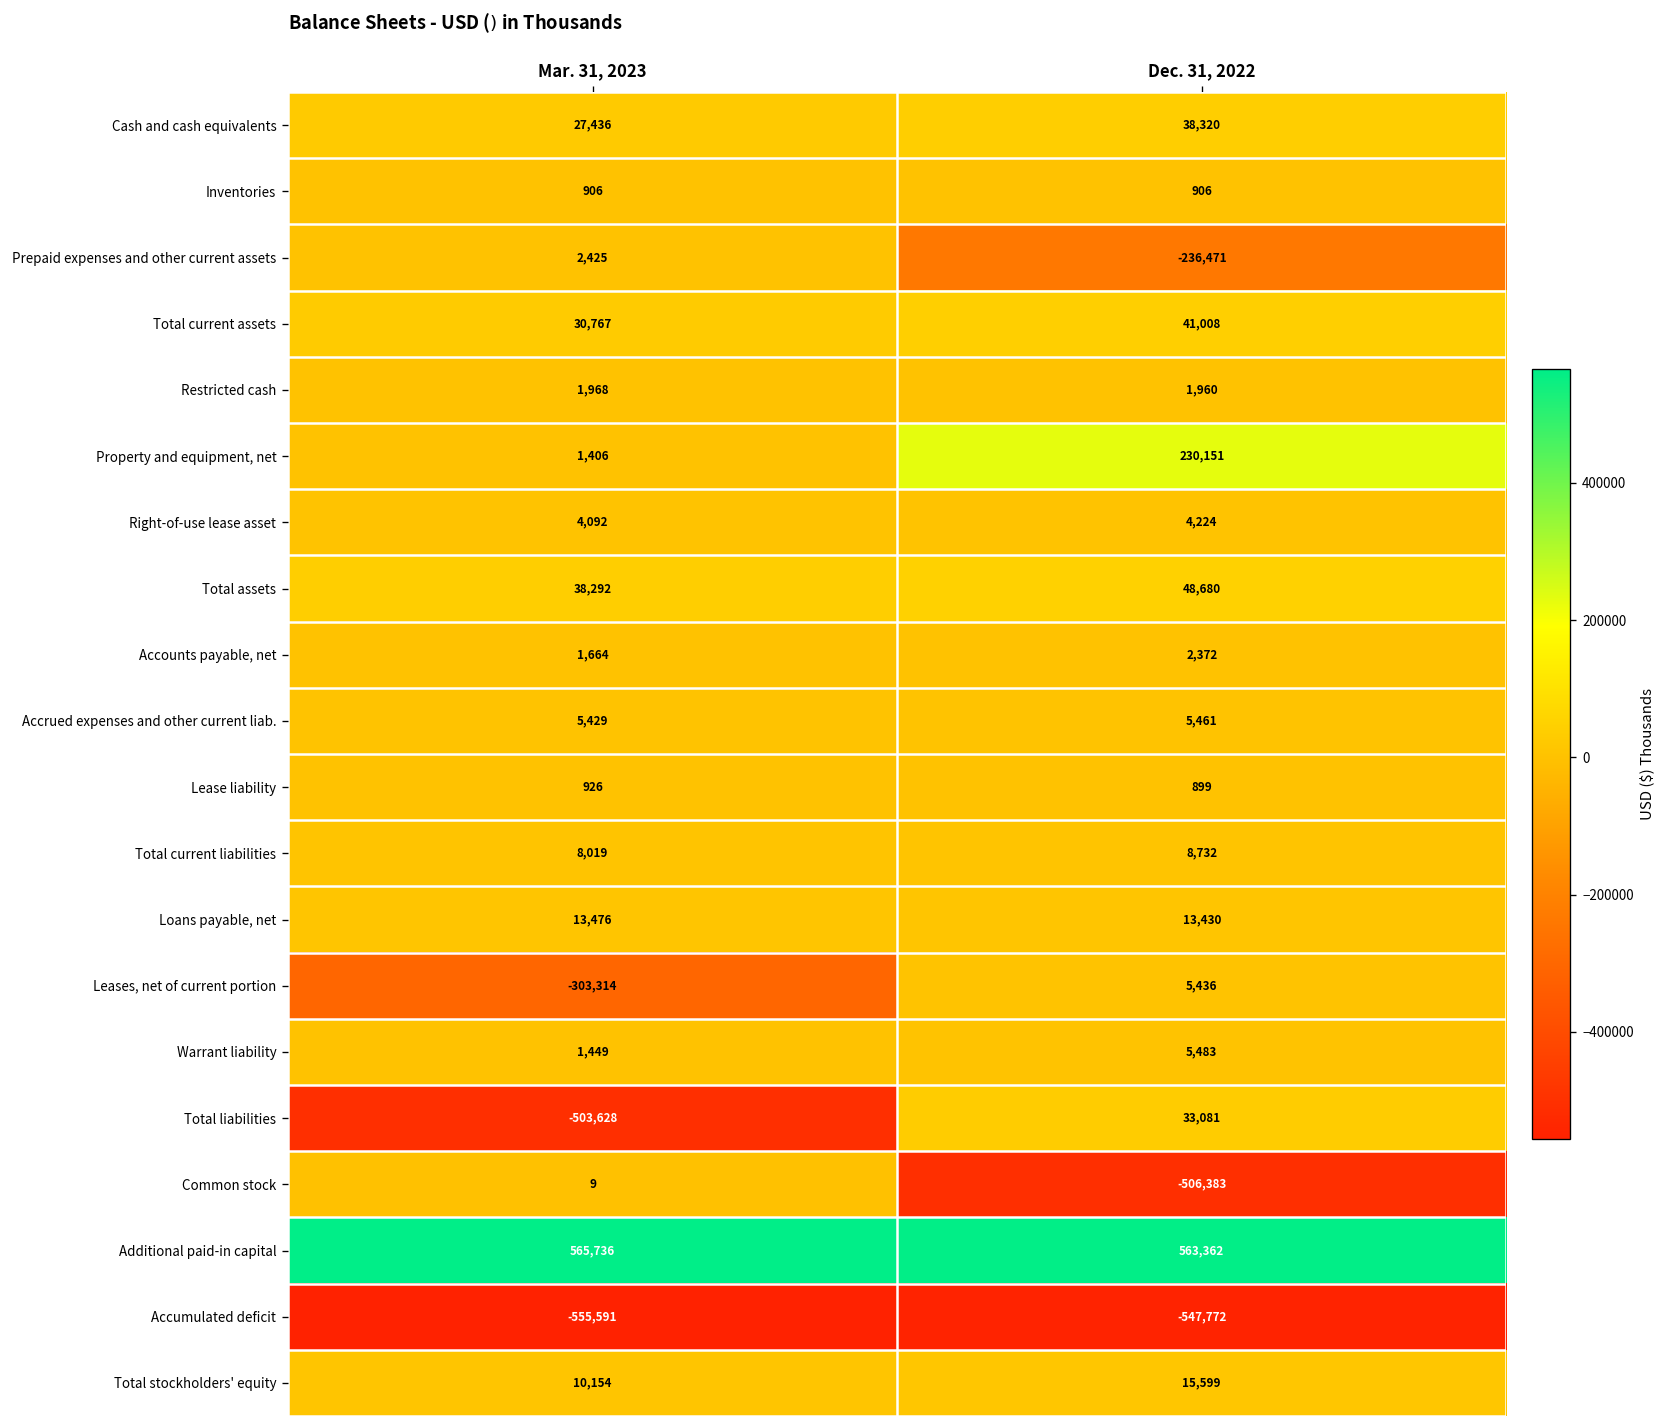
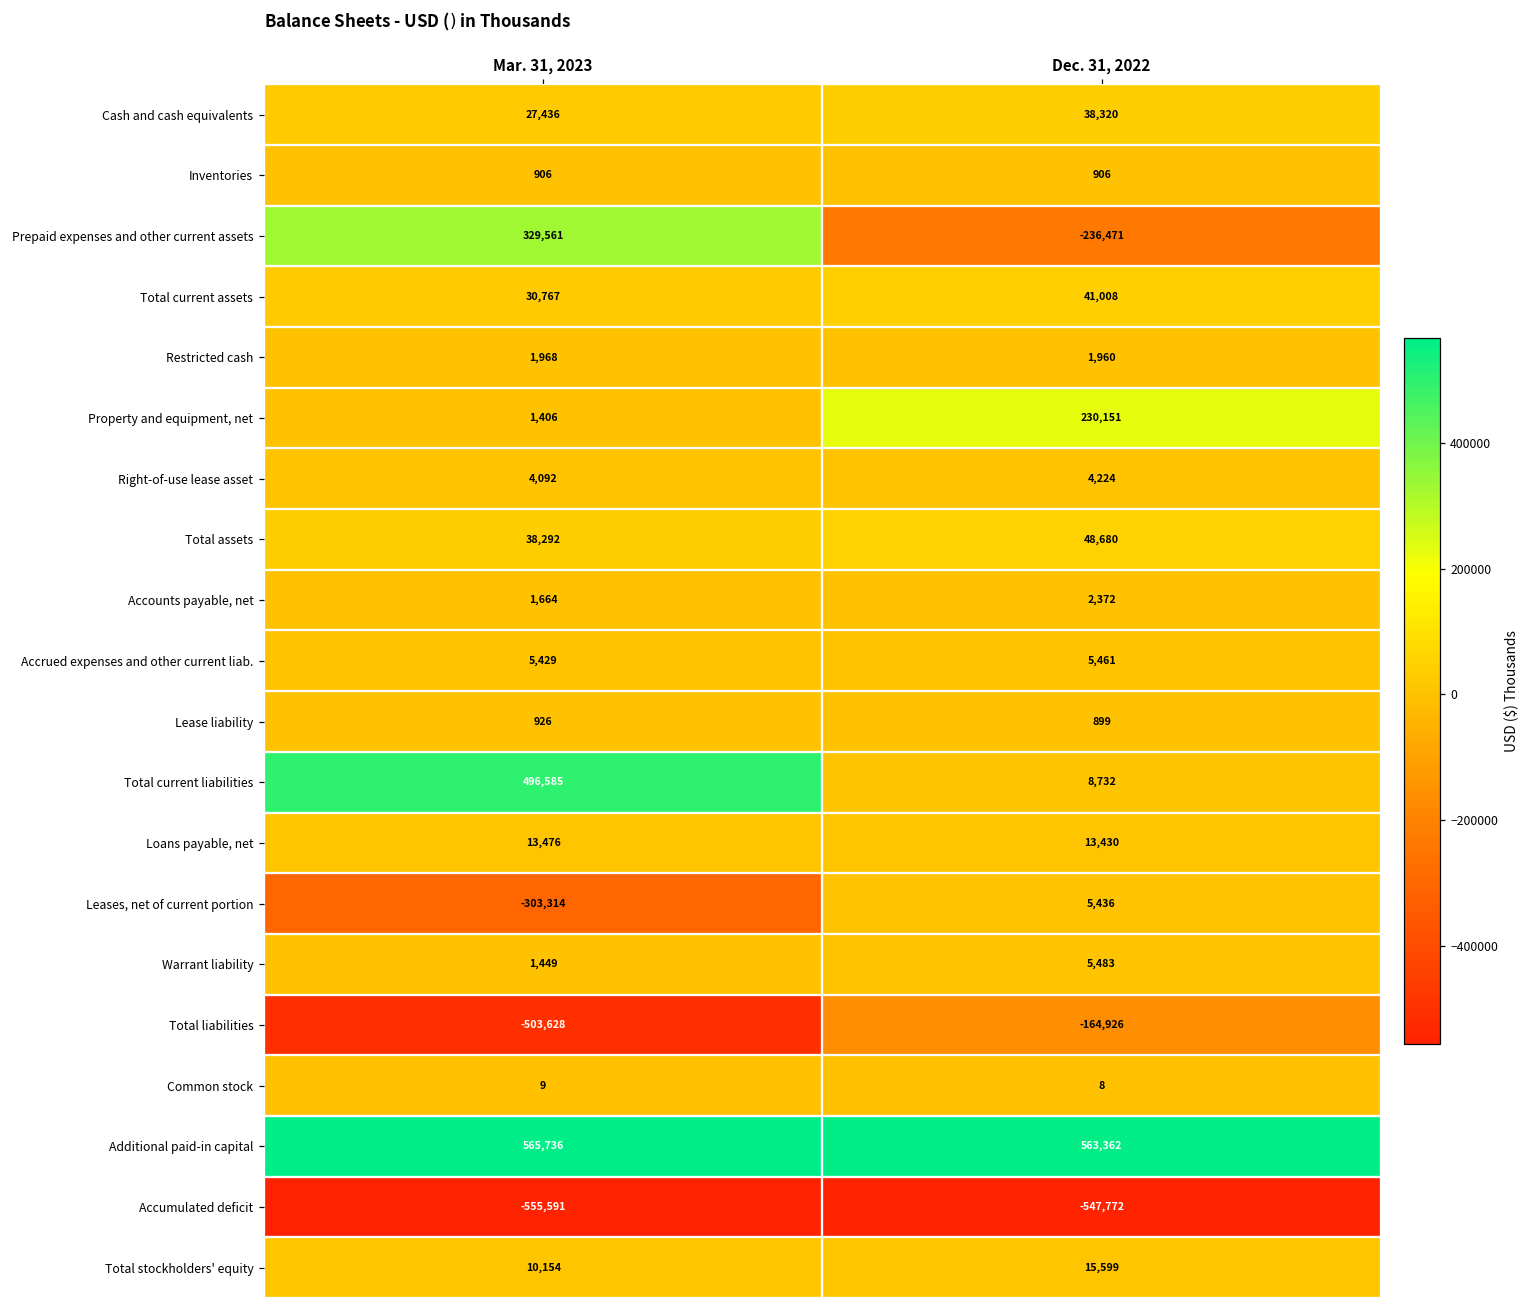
Prepaid expenses and other current assets, Mar. 31, 2023: 2,425 -> 329,561
Total current liabilities, Mar. 31, 2023: 8,019 -> 496,585
Total liabilities, Dec. 31, 2022: 33,081 -> -164,926
Common stock, Dec. 31, 2022: -506,383 -> 8
